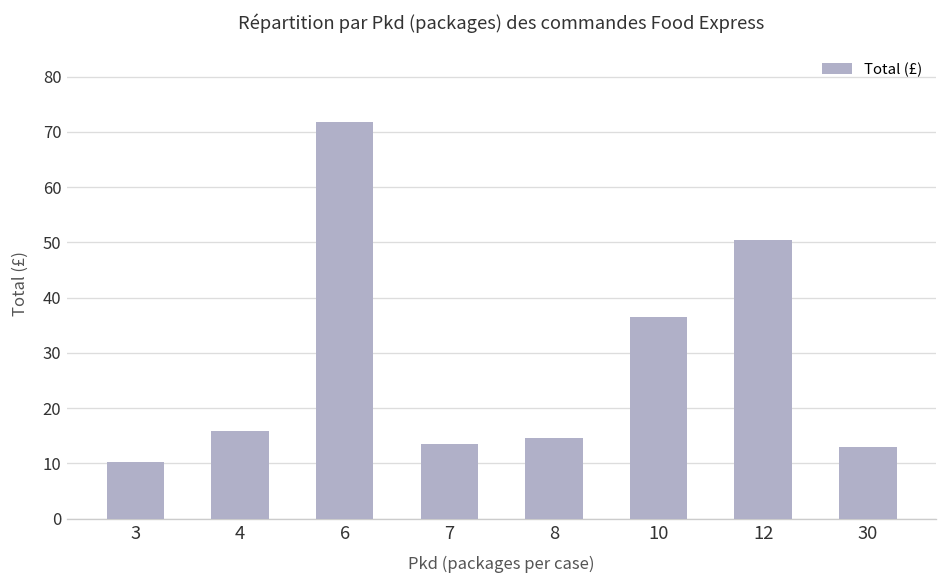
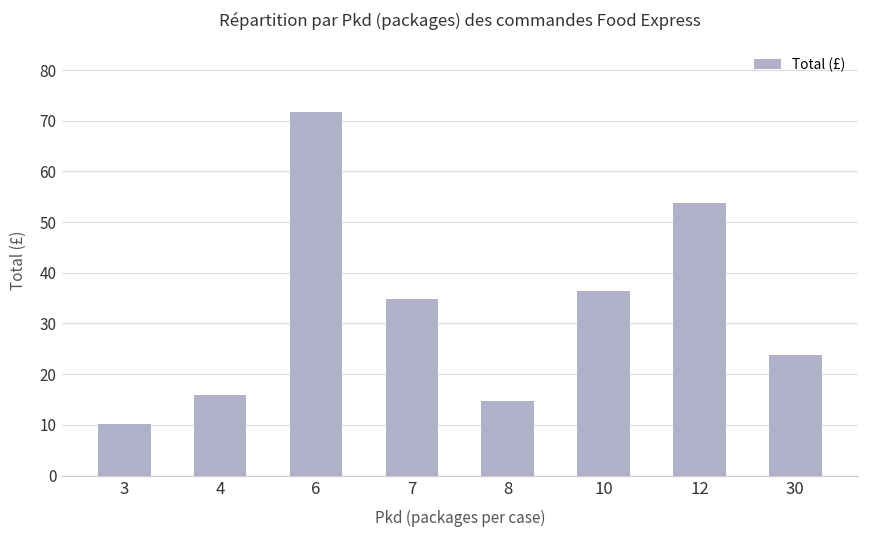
7: 14 -> 35
12: 50 -> 54
30: 13 -> 24
